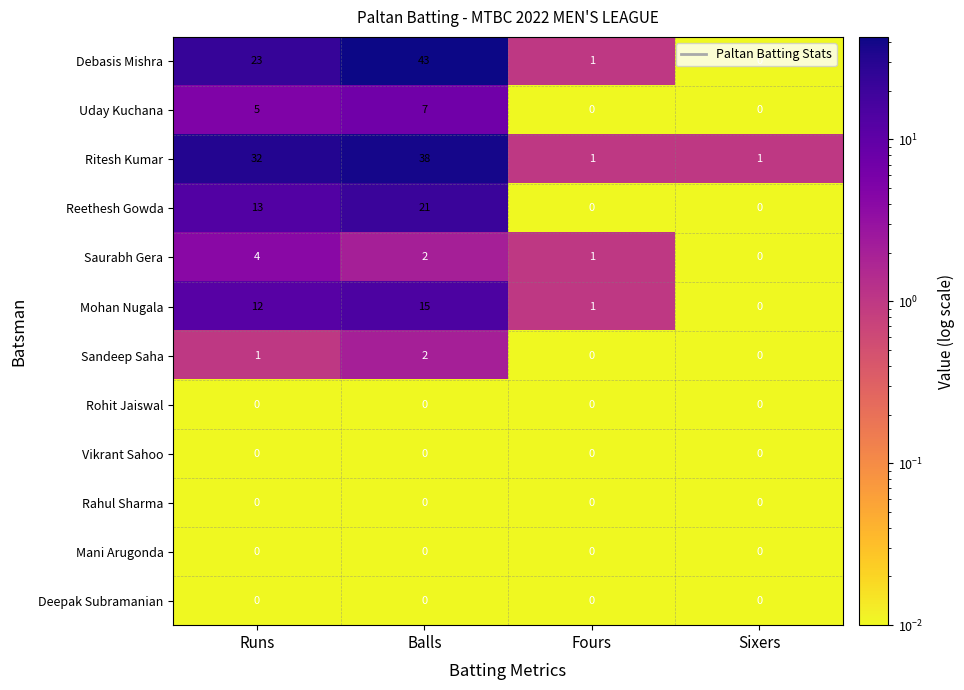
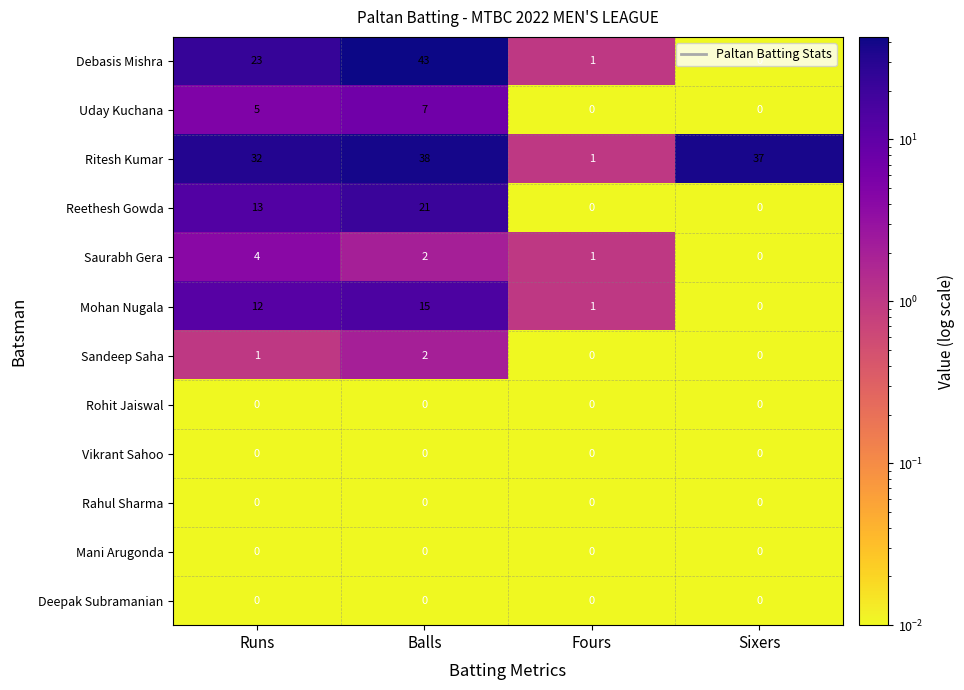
Ritesh Kumar, Sixers: 1 -> 37
